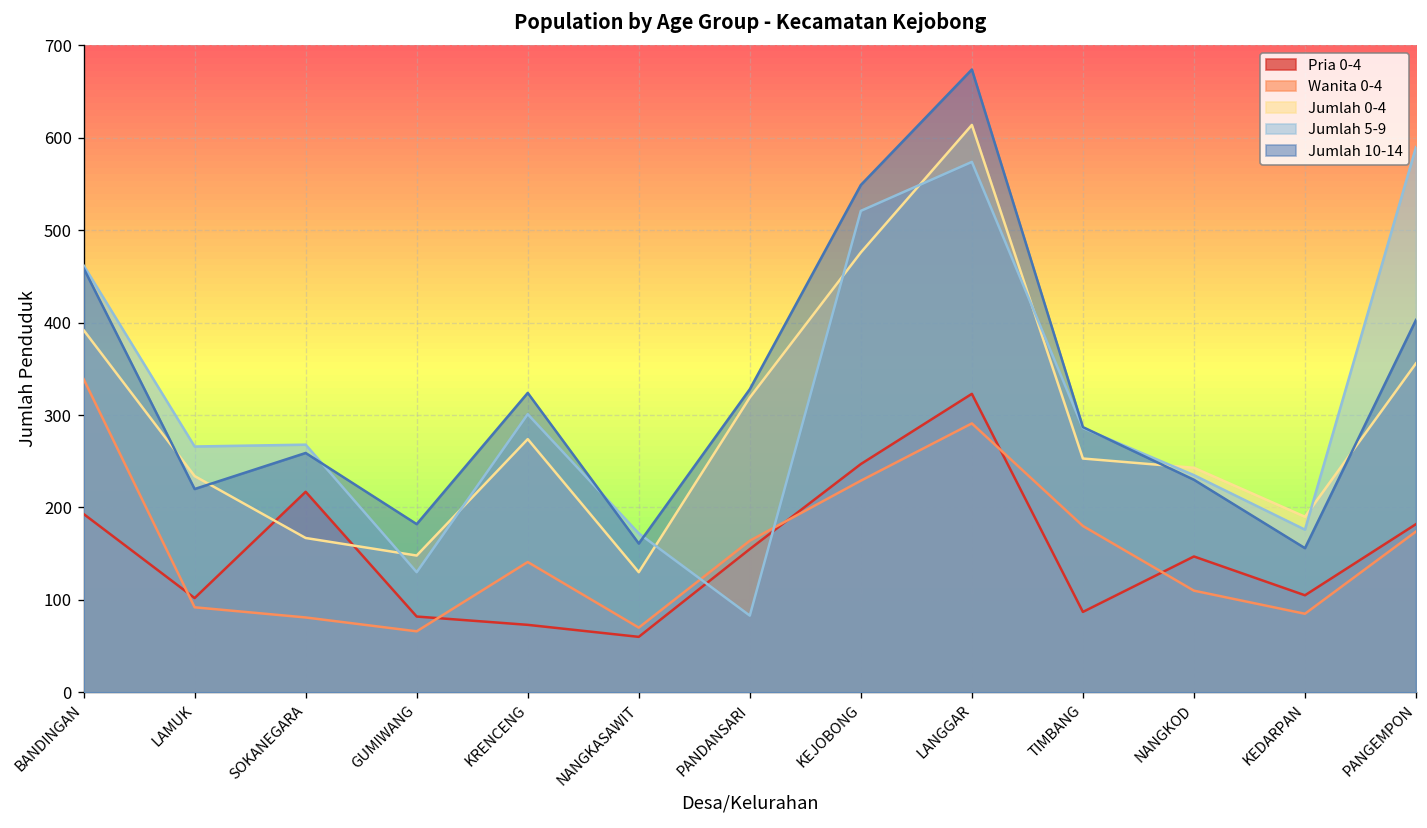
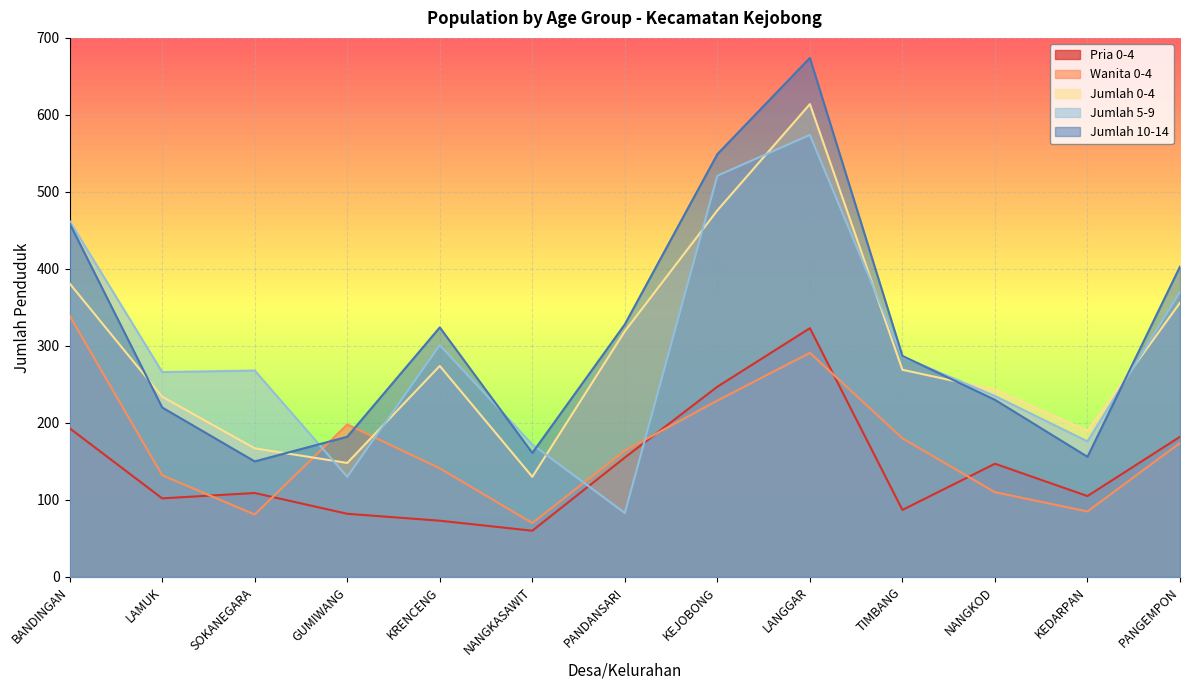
Jumlah 0-4, BANDINGAN: 390 -> 380
Wanita 0-4, LAMUK: 90 -> 130
Pria 0-4, SOKANEGARA: 220 -> 110
Jumlah 10-14, SOKANEGARA: 260 -> 150
Wanita 0-4, GUMIWANG: 70 -> 200
Jumlah 0-4, TIMBANG: 250 -> 270
Jumlah 5-9, PANGEMPON: 590 -> 370
